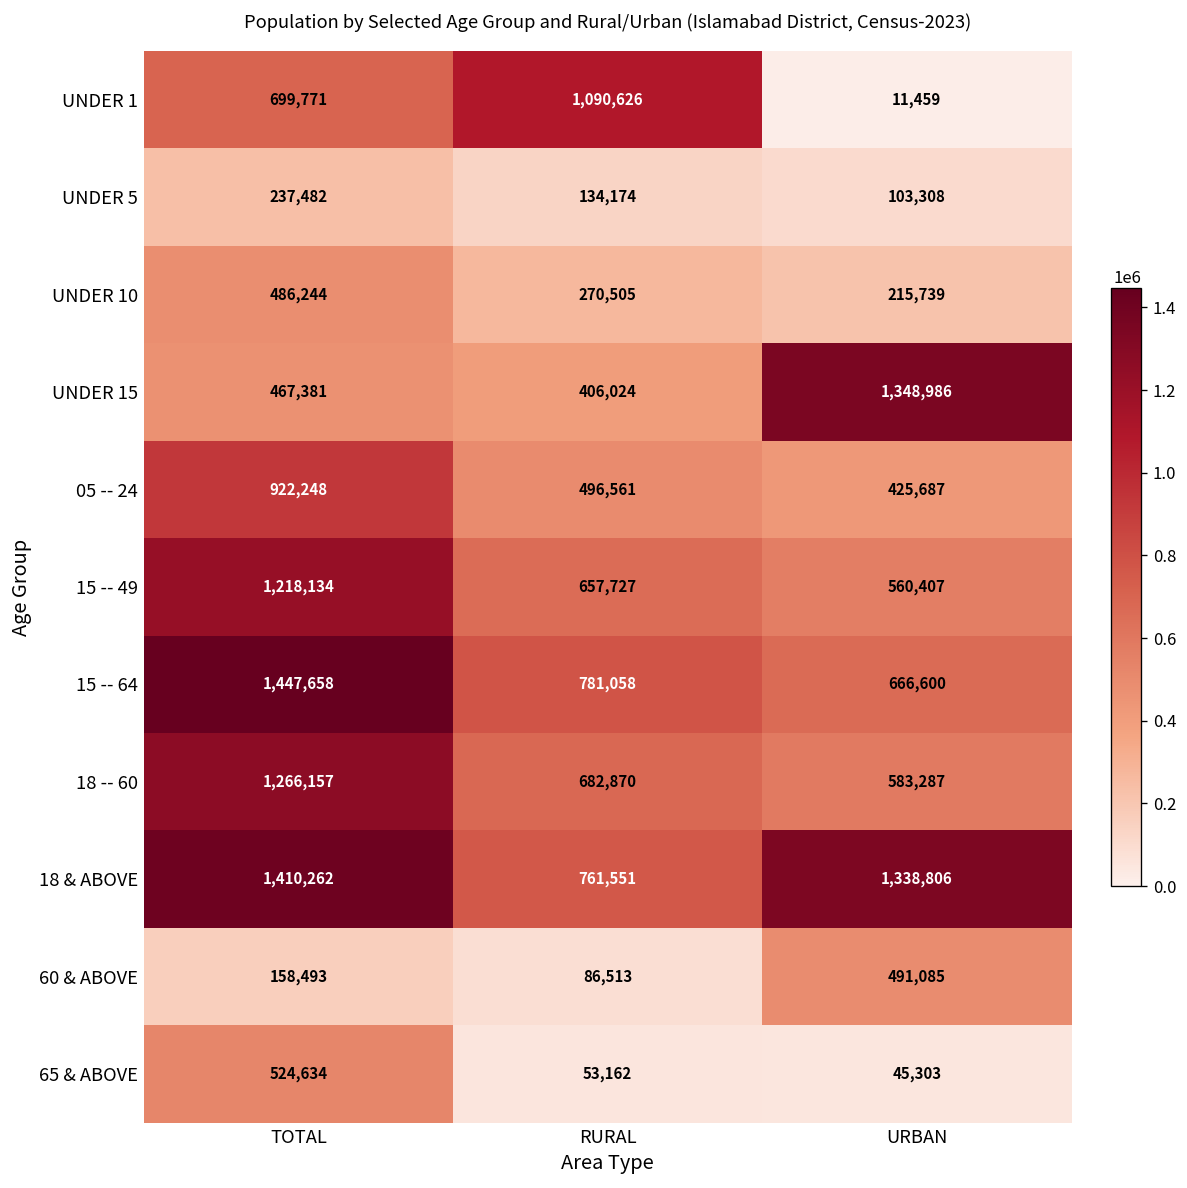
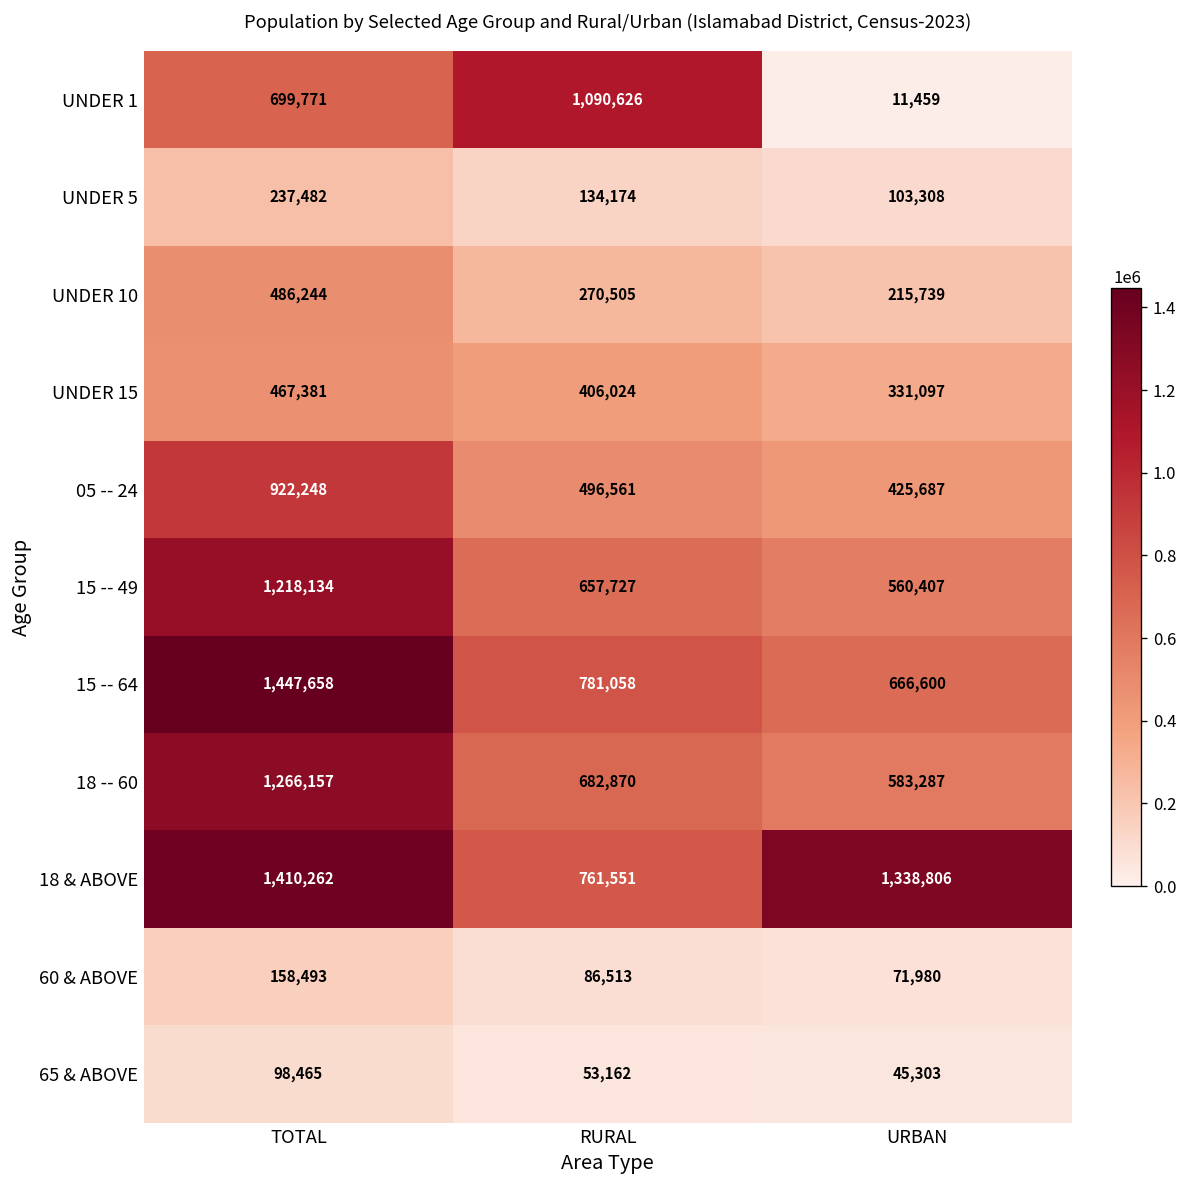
UNDER 15, URBAN: 1,348,986 -> 331,097
60 & ABOVE, URBAN: 491,085 -> 71,980
65 & ABOVE, TOTAL: 524,634 -> 98,465
